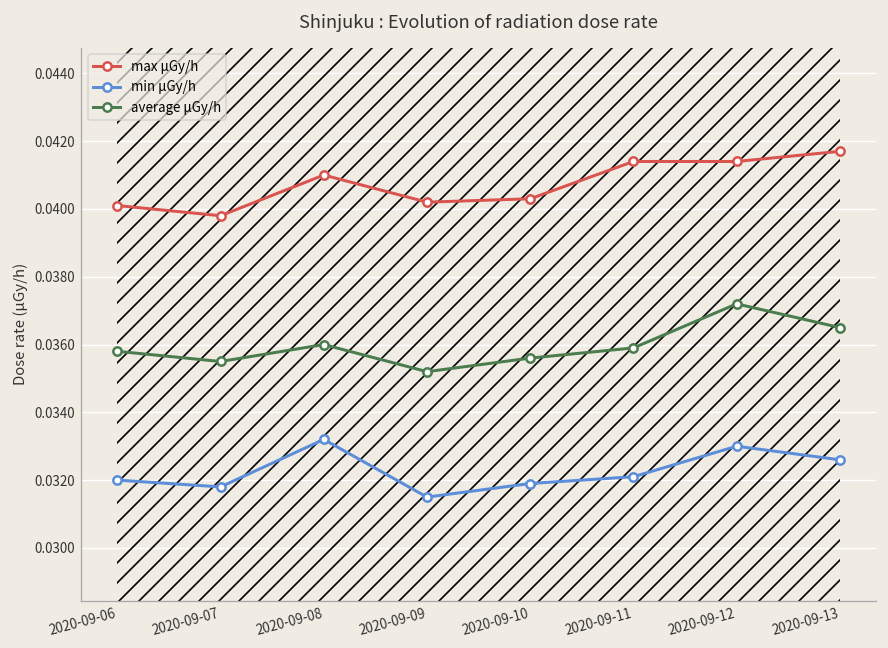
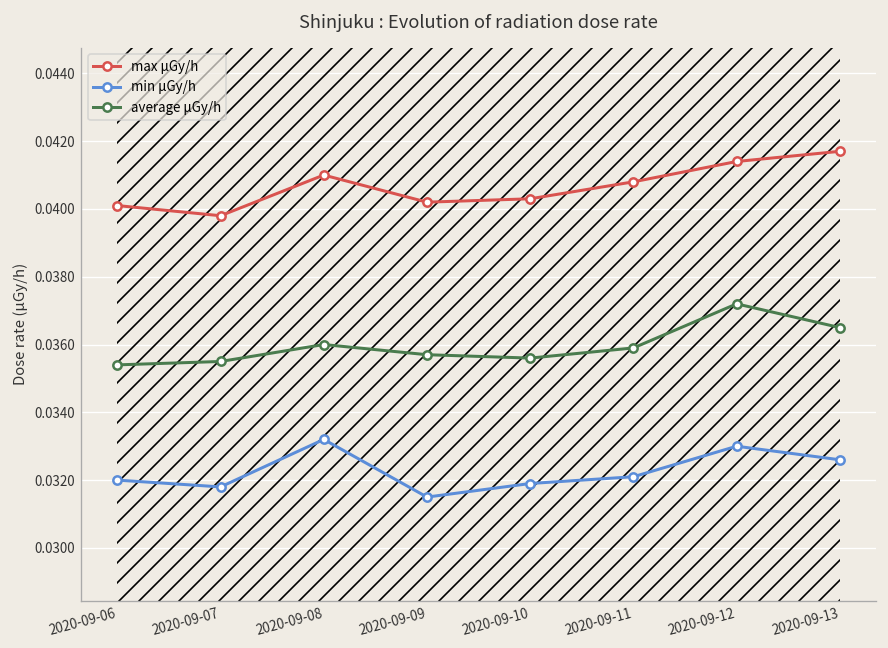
average μGy/h, 2020-09-06: 0.0358 -> 0.0354
average μGy/h, 2020-09-09: 0.0352 -> 0.0357
max μGy/h, 2020-09-11: 0.0414 -> 0.0408
